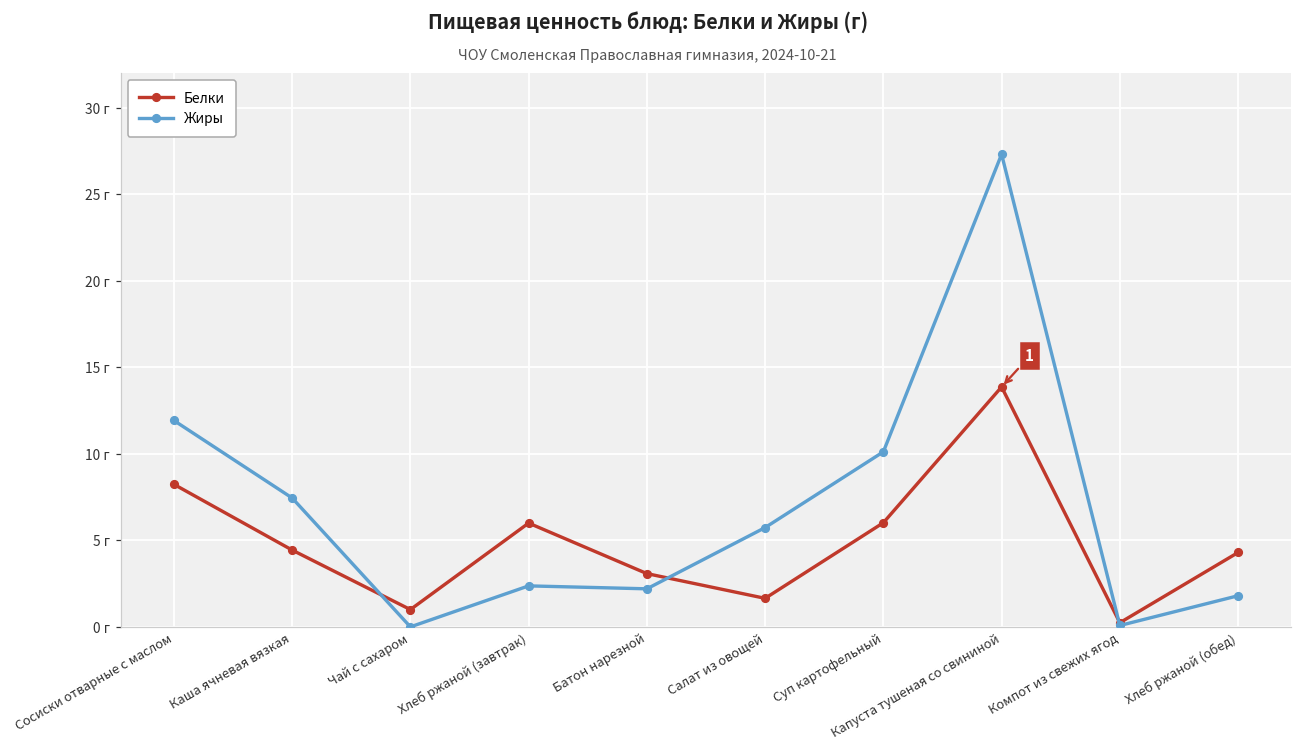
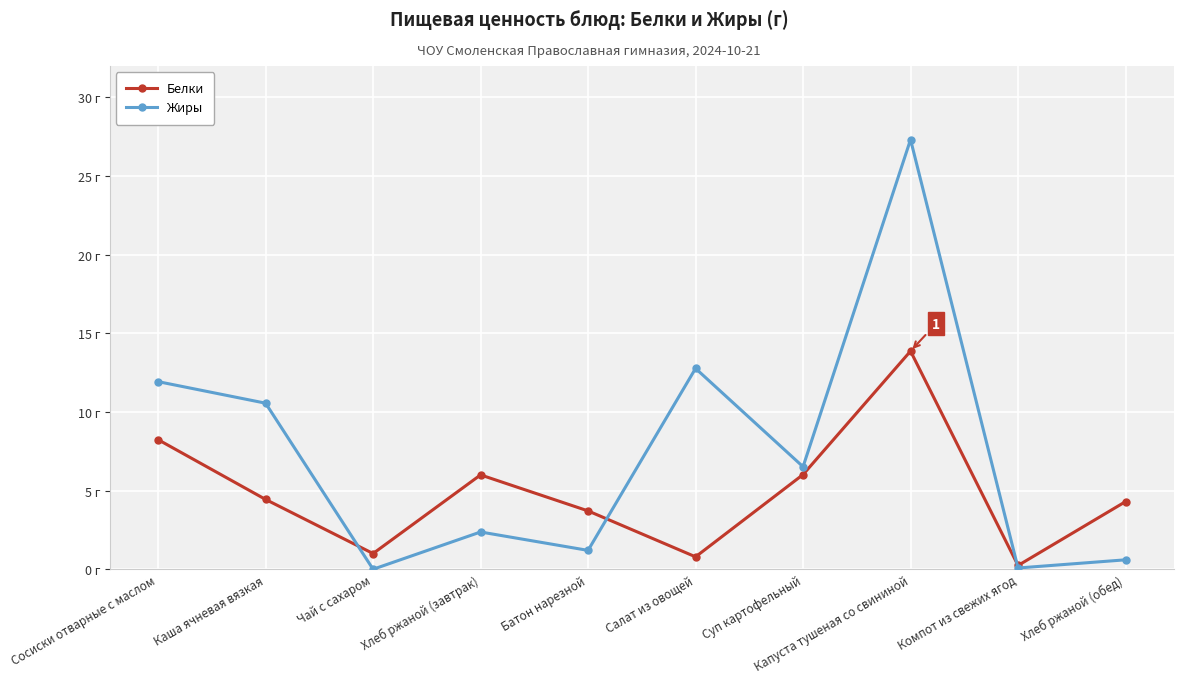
Жиры, Каша ячневая вязкая: 7.5 г -> 10.6 г
Белки, Батон нарезной: 3.1 г -> 3.7 г
Жиры, Батон нарезной: 2.2 г -> 1.2 г
Белки, Салат из овощей: 1.7 г -> 0.8 г
Жиры, Салат из овощей: 5.7 г -> 12.8 г
Жиры, Суп картофельный: 10.1 г -> 6.5 г
Жиры, Хлеб ржаной (обед): 1.8 г -> 0.6 г
